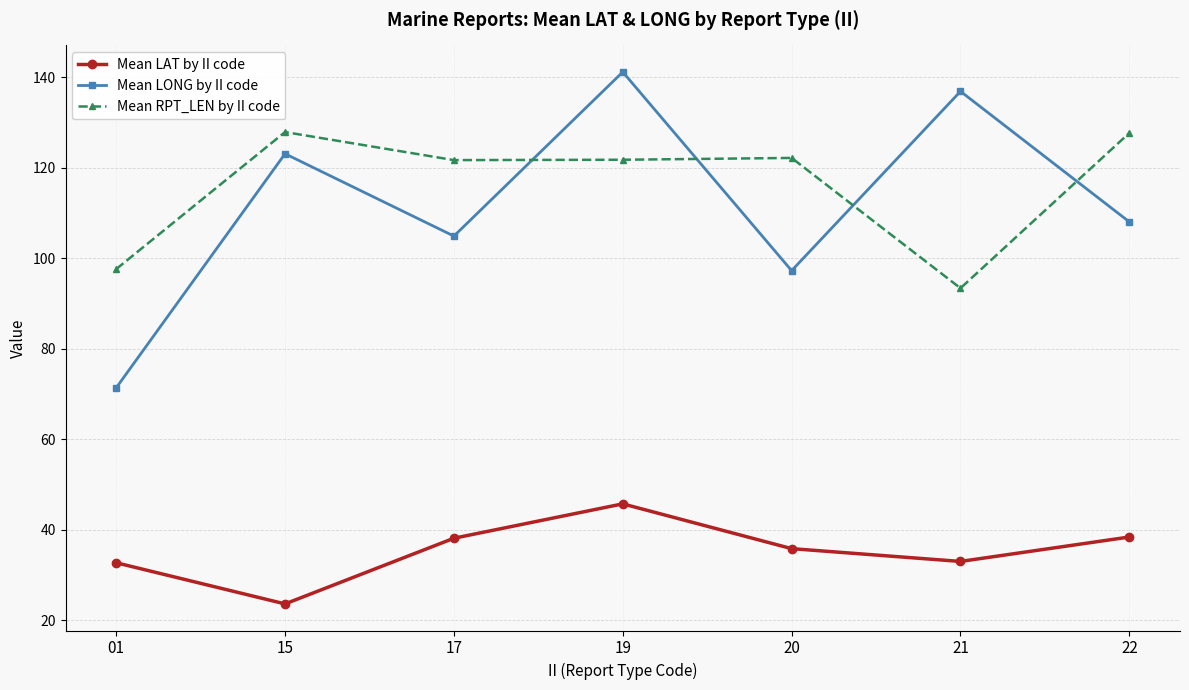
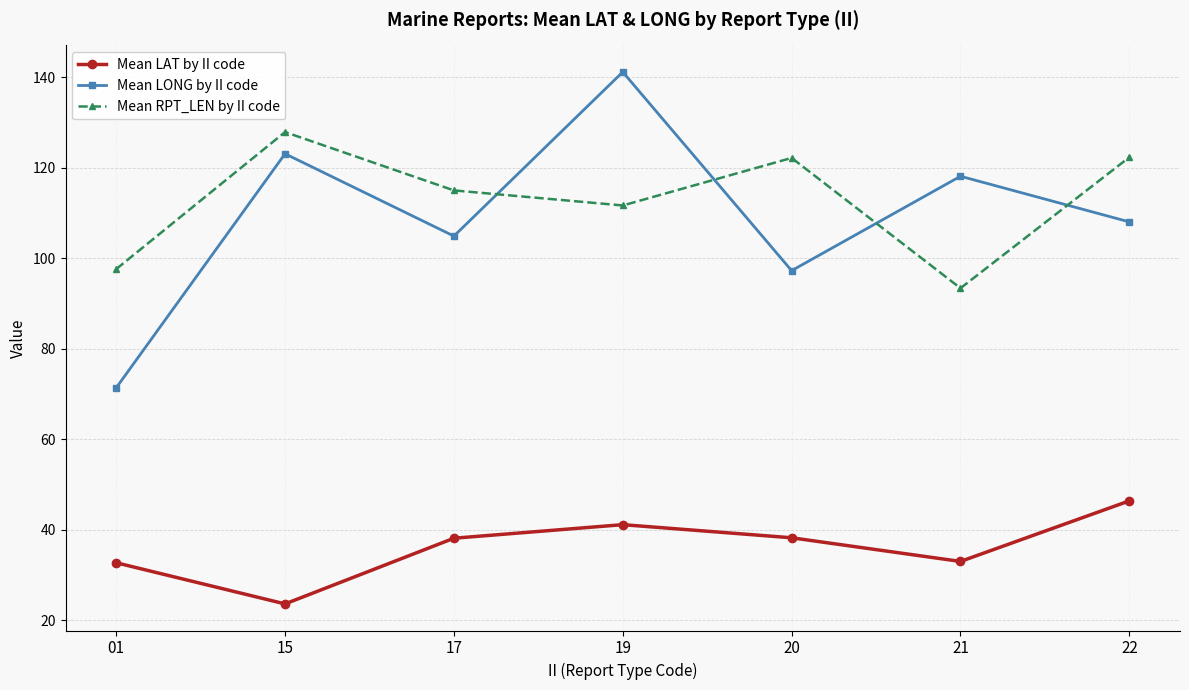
Mean RPT_LEN by II code, 17: 122 -> 115
Mean LAT by II code, 19: 46 -> 41
Mean RPT_LEN by II code, 19: 122 -> 112
Mean LAT by II code, 20: 36 -> 38
Mean LONG by II code, 21: 137 -> 118
Mean LAT by II code, 22: 38 -> 46
Mean RPT_LEN by II code, 22: 128 -> 122
